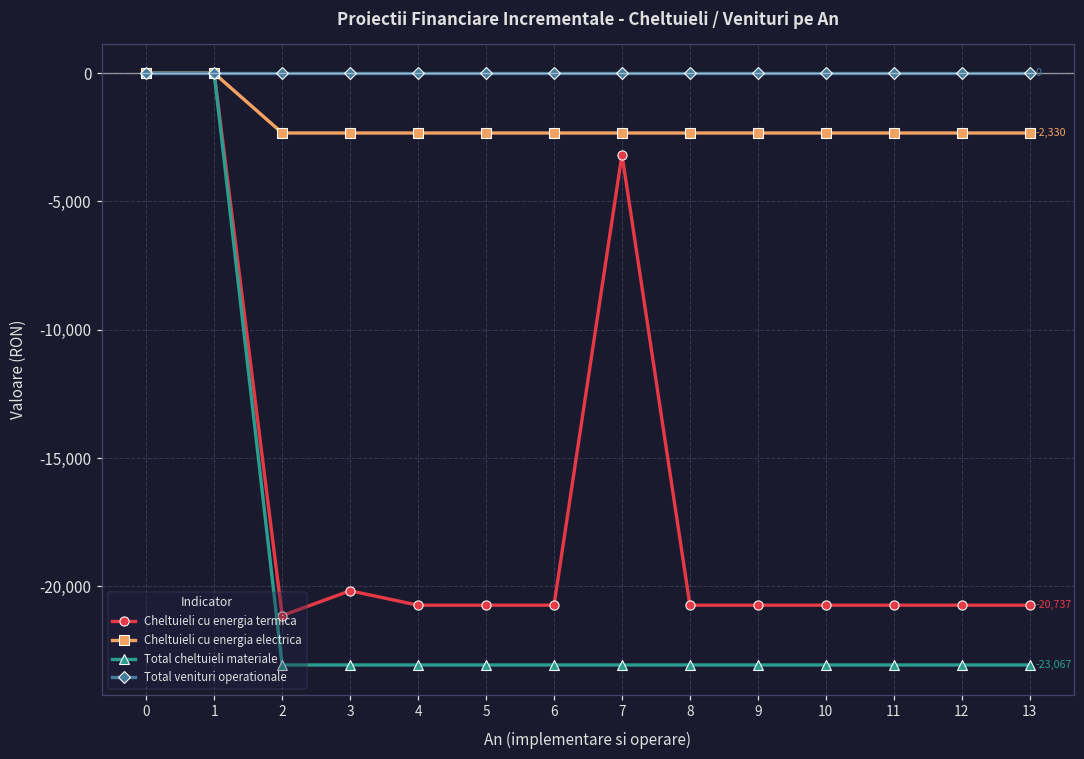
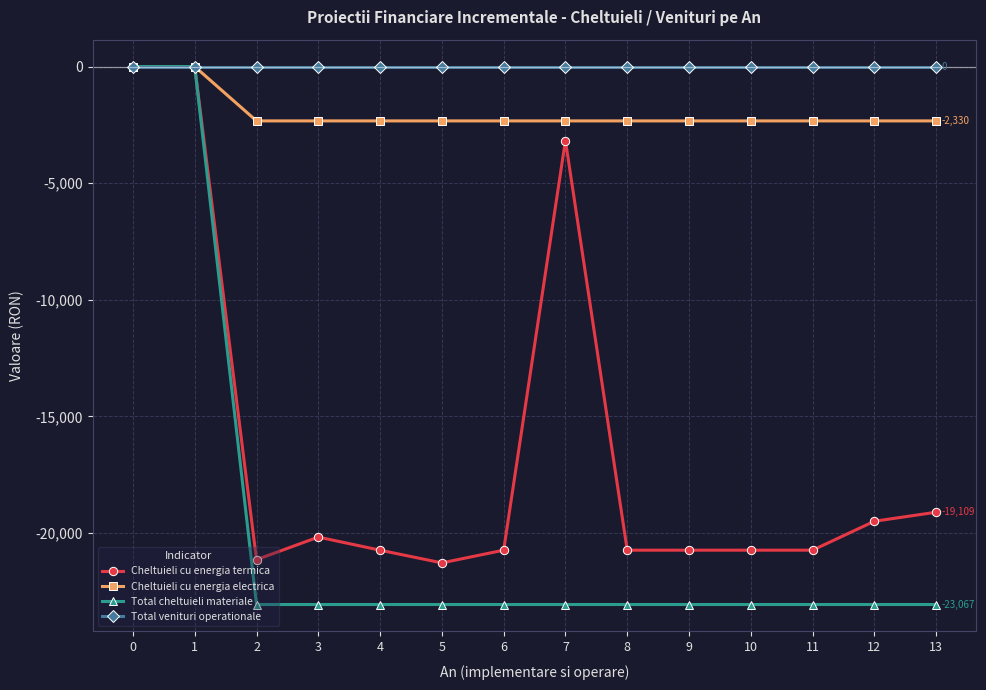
Cheltuieli cu energia termica, 5: -20,700 -> -21,300
Cheltuieli cu energia termica, 12: -20,700 -> -19,500
Cheltuieli cu energia termica, 13: -20,737 -> -19,109
